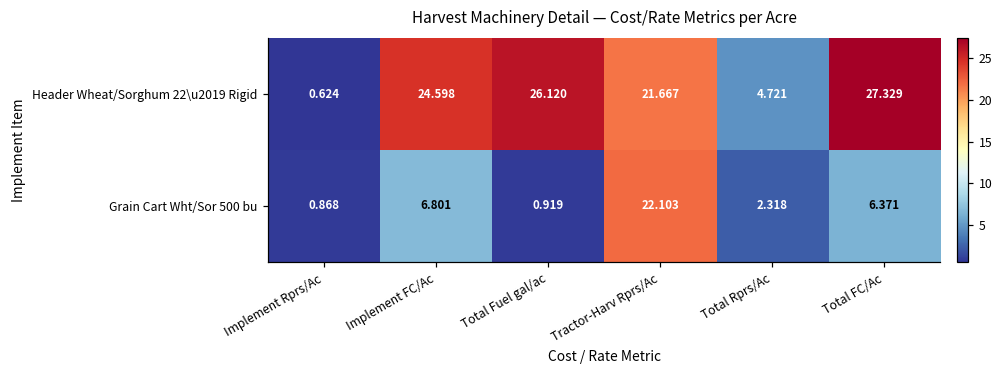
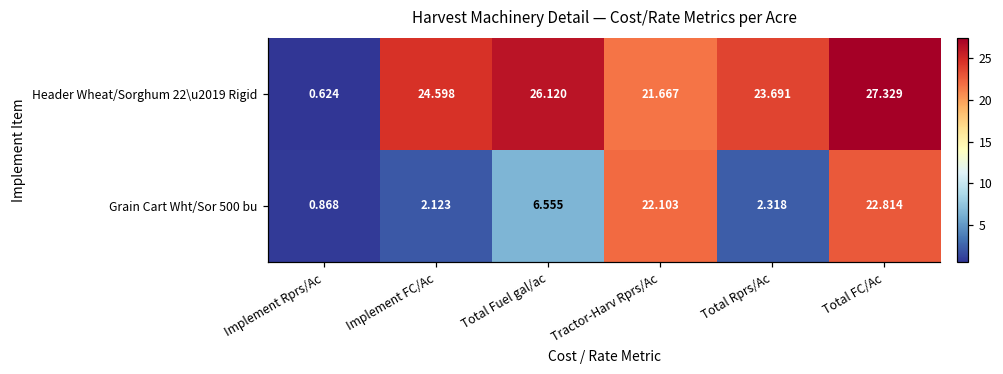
Header Wheat/Sorghum 22\u2019 Rigid, Total Rprs/Ac: 4.721 -> 23.691
Grain Cart Wht/Sor 500 bu, Implement FC/Ac: 6.801 -> 2.123
Grain Cart Wht/Sor 500 bu, Total Fuel gal/ac: 0.919 -> 6.555
Grain Cart Wht/Sor 500 bu, Total FC/Ac: 6.371 -> 22.814
